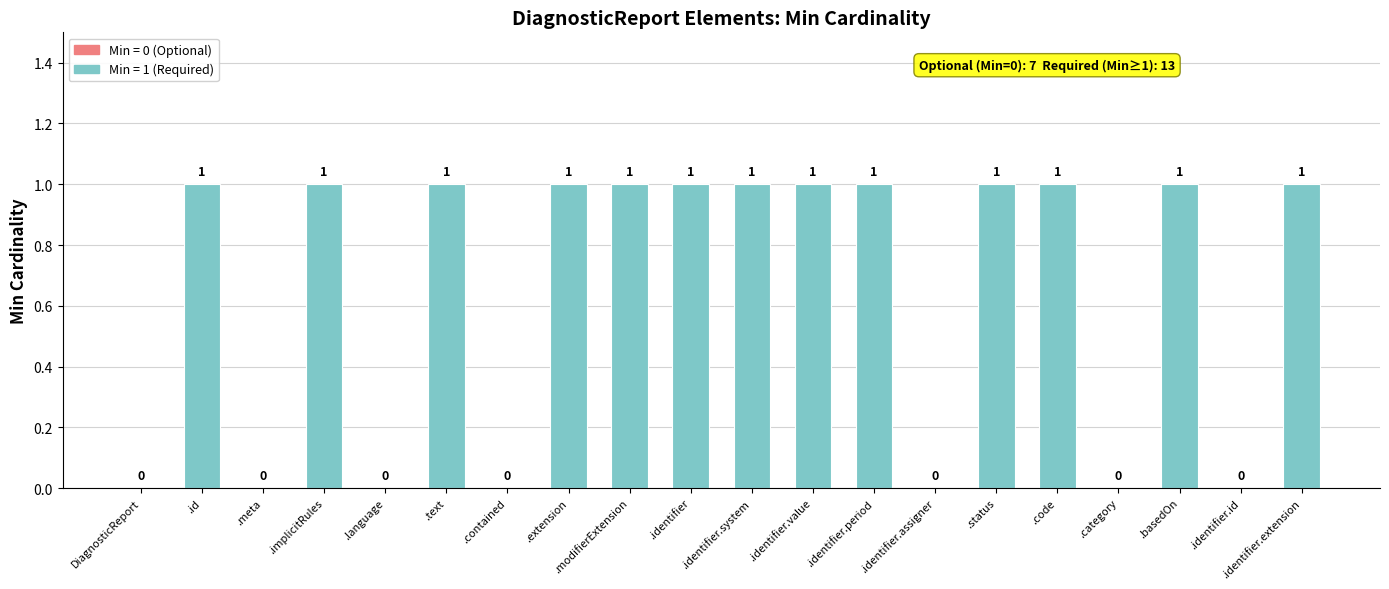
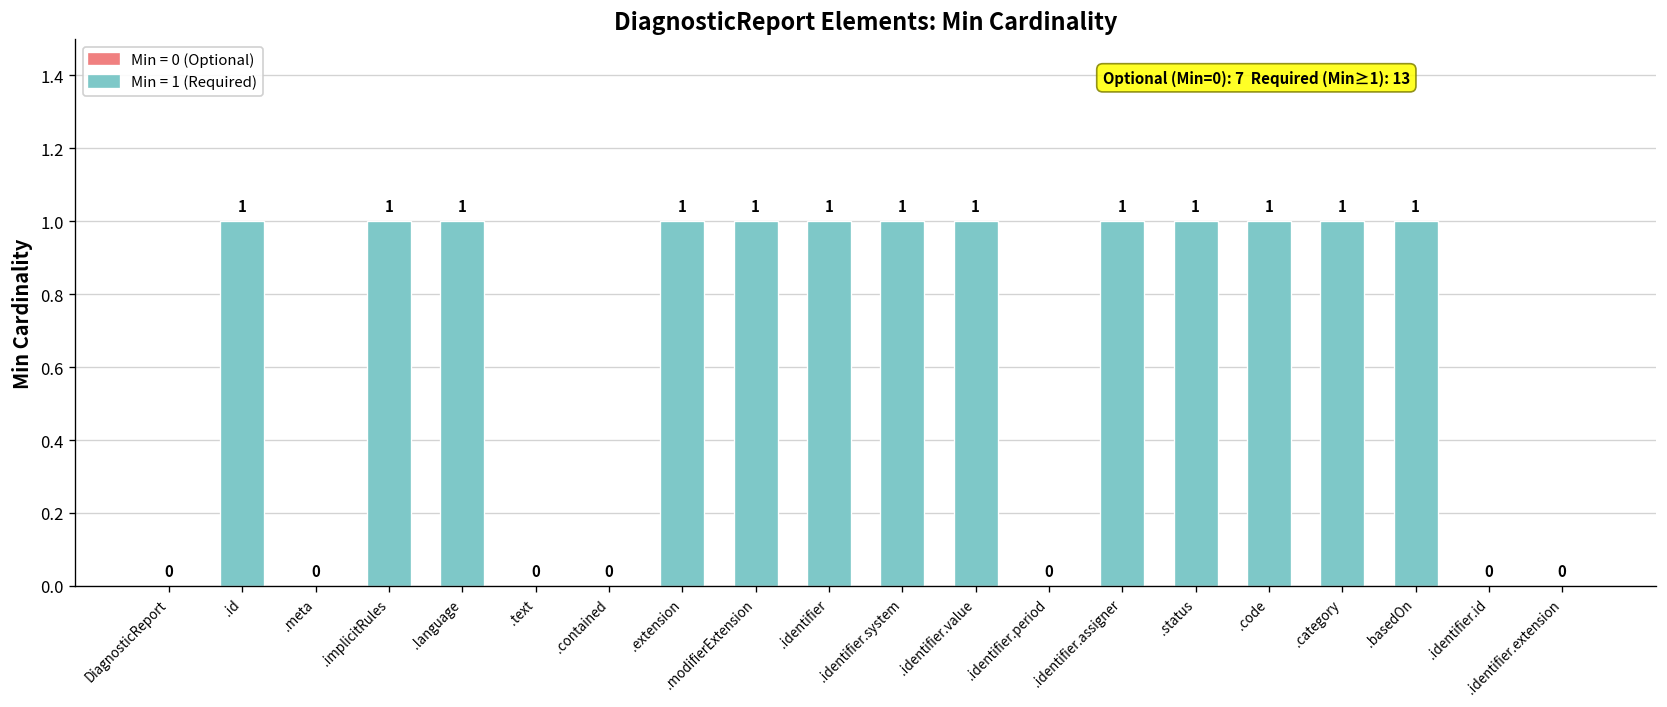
.language: 0 -> 1
.text: 1 -> 0
.identifier.period: 1 -> 0
.identifier.assigner: 0 -> 1
.category: 0 -> 1
.identifier.extension: 1 -> 0
